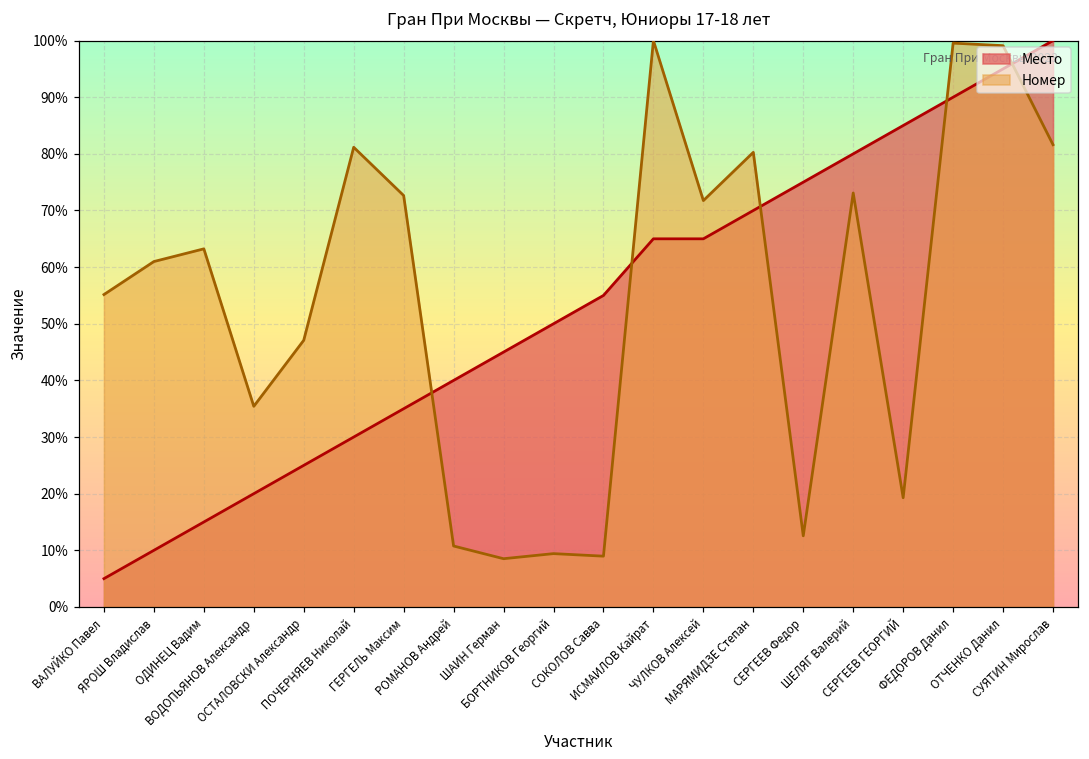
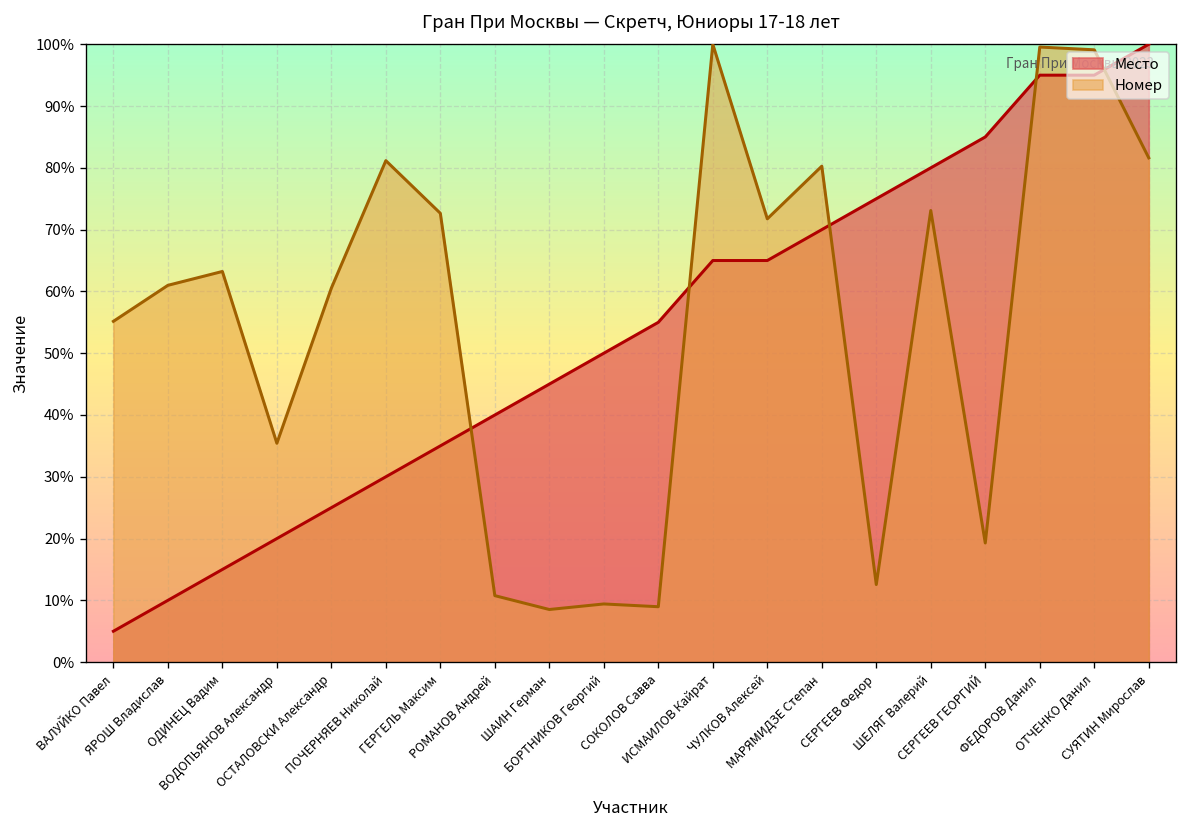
Номер, ОСТАЛОВСКИ Александр: 47% -> 61%
Место, ФЕДОРОВ Данил: 90% -> 95%
